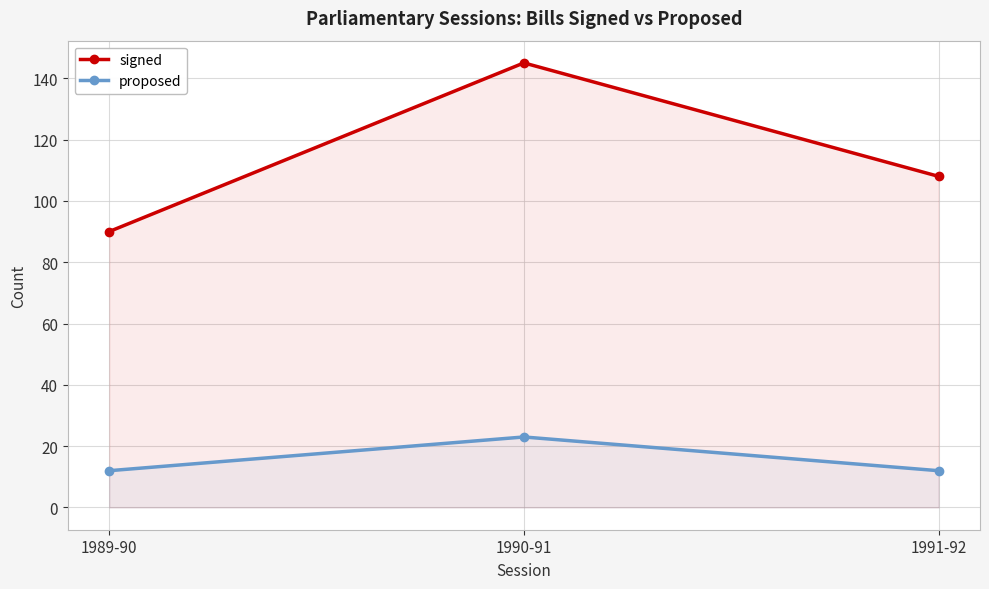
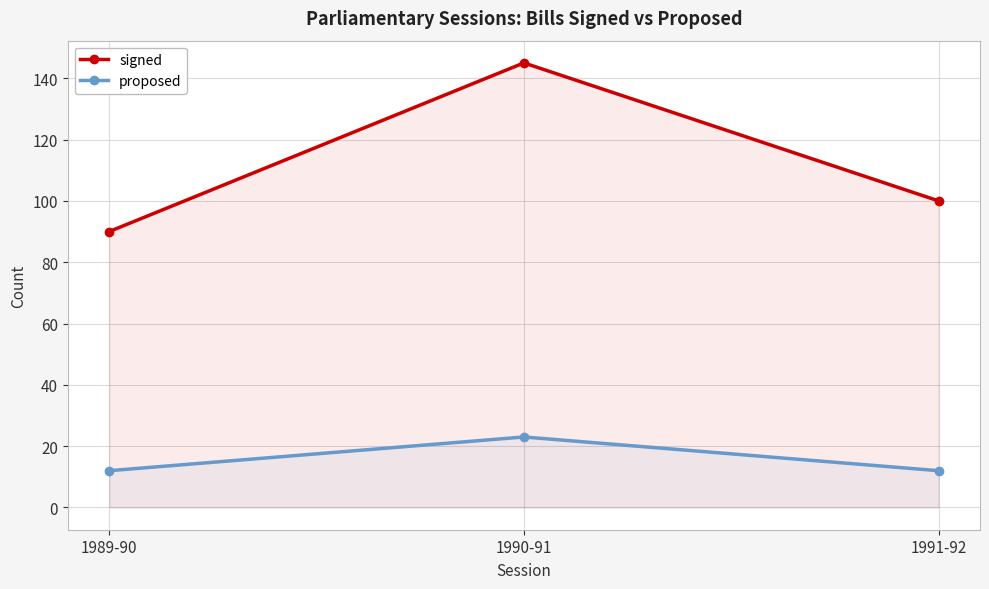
signed, 1991-92: 108 -> 100
